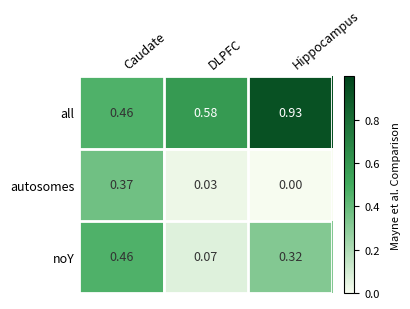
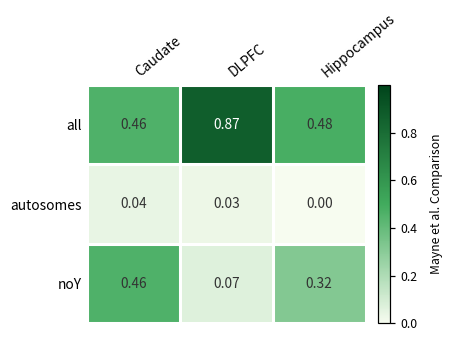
all, DLPFC: 0.58 -> 0.87
all, Hippocampus: 0.93 -> 0.48
autosomes, Caudate: 0.37 -> 0.04
